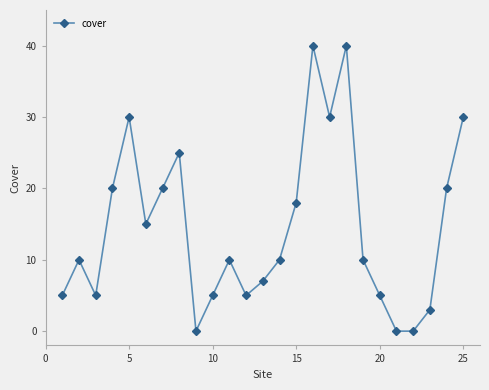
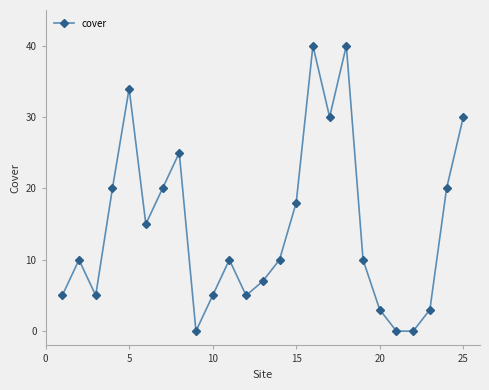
5: 30 -> 34
20: 5 -> 3
